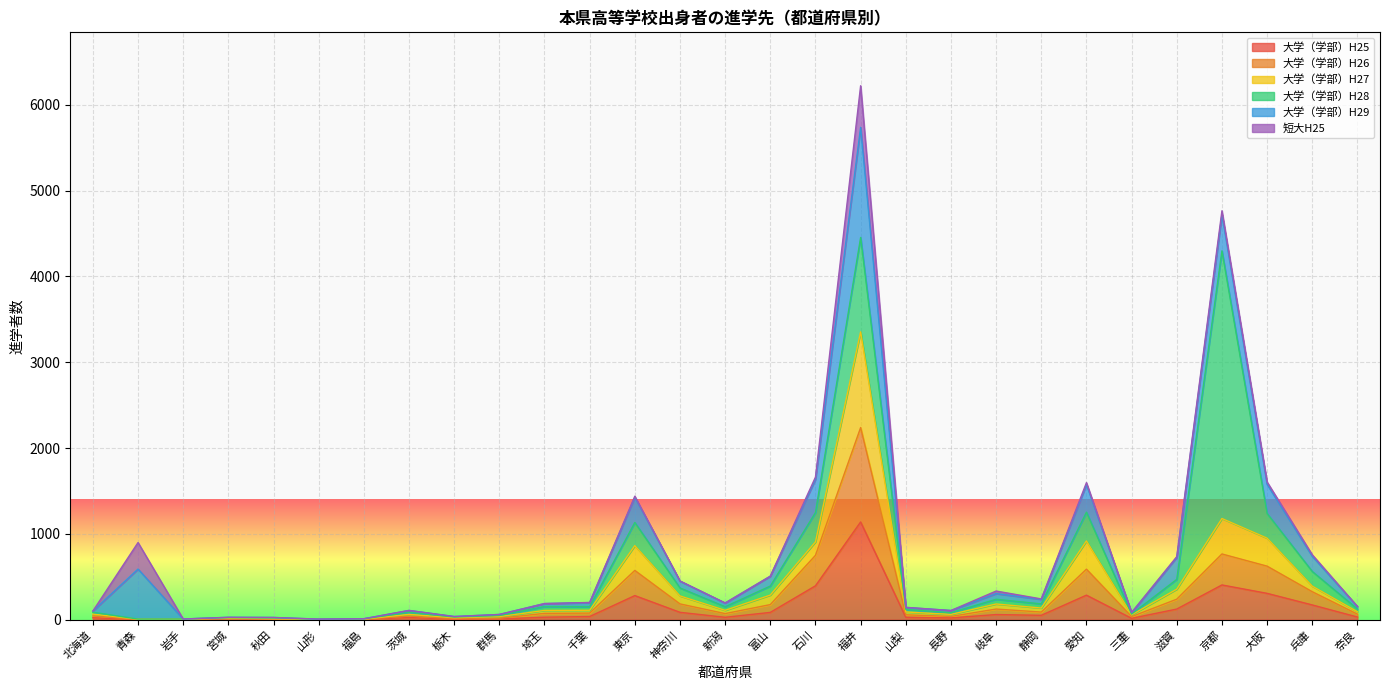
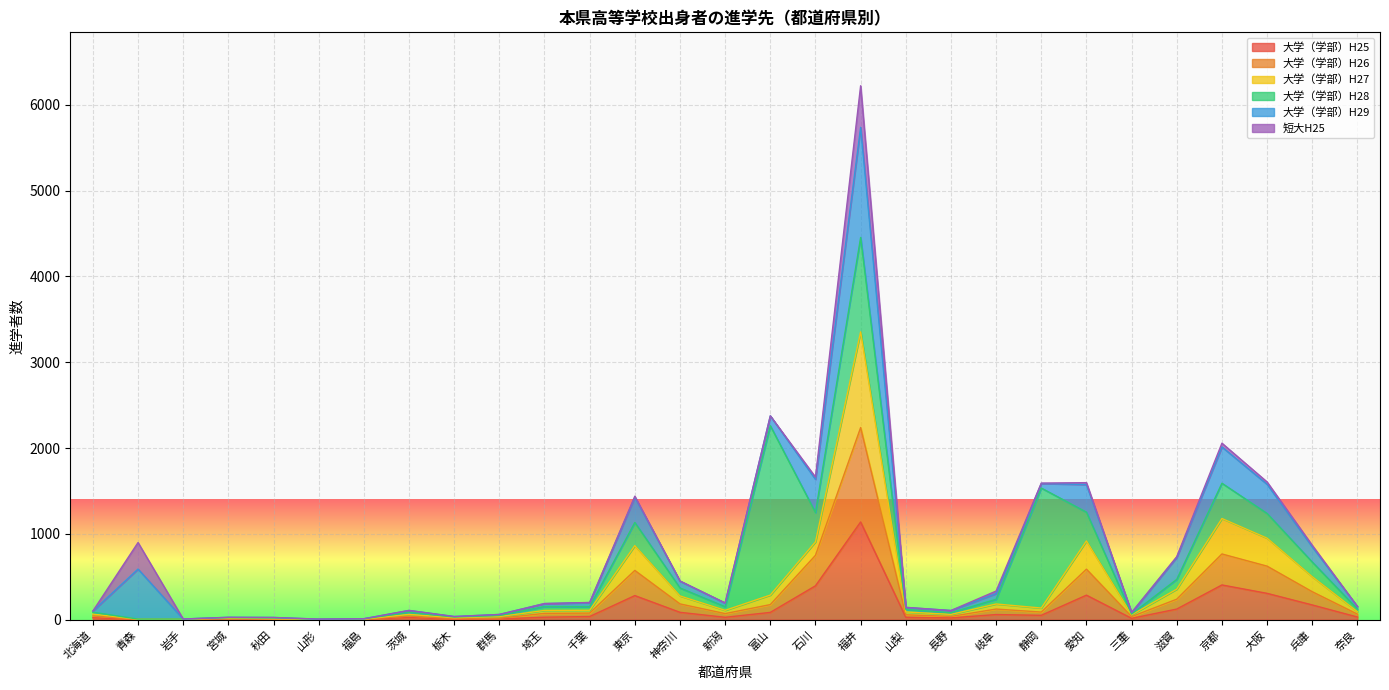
大学（学部）H28, 富山: 100 -> 2000
大学（学部）H28, 静岡: 0 -> 1400
大学（学部）H28, 京都: 3100 -> 400
大学（学部）H27, 兵庫: 100 -> 200
